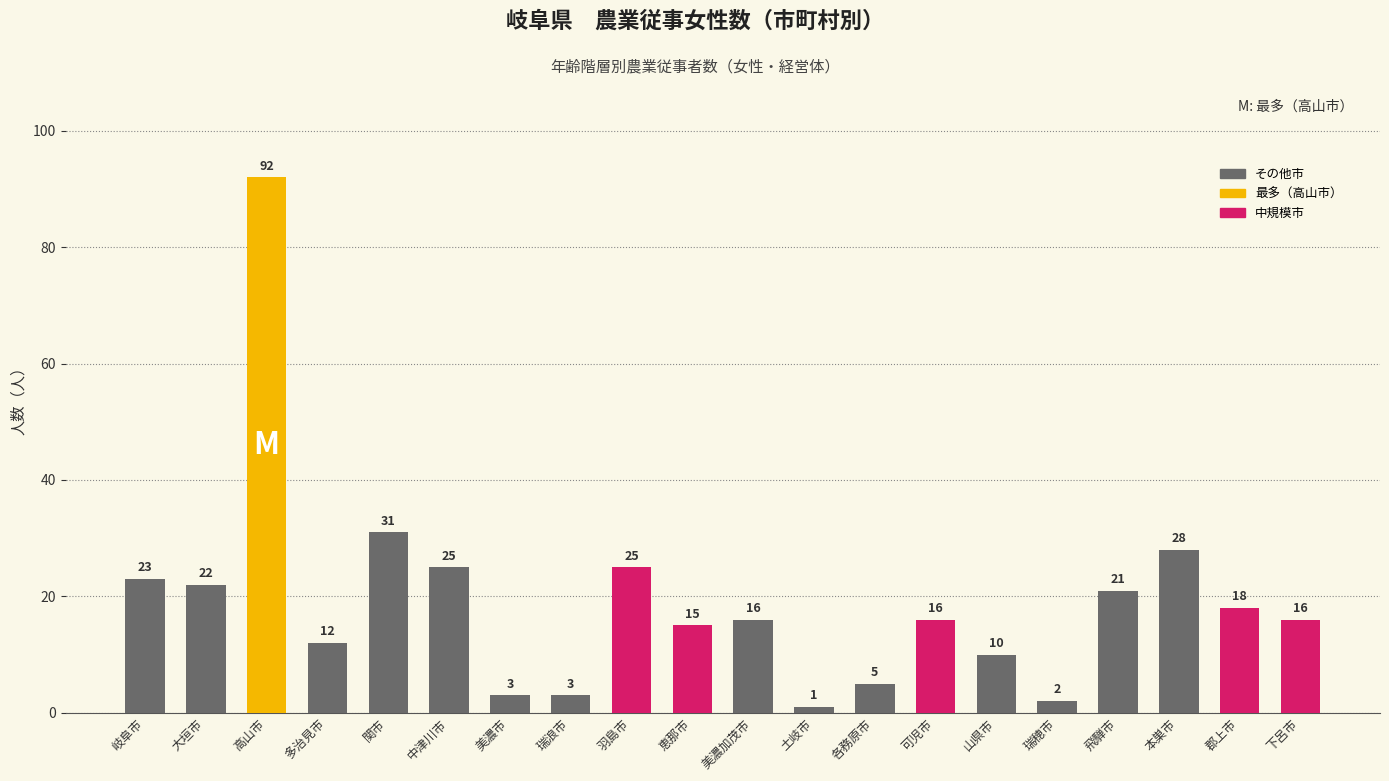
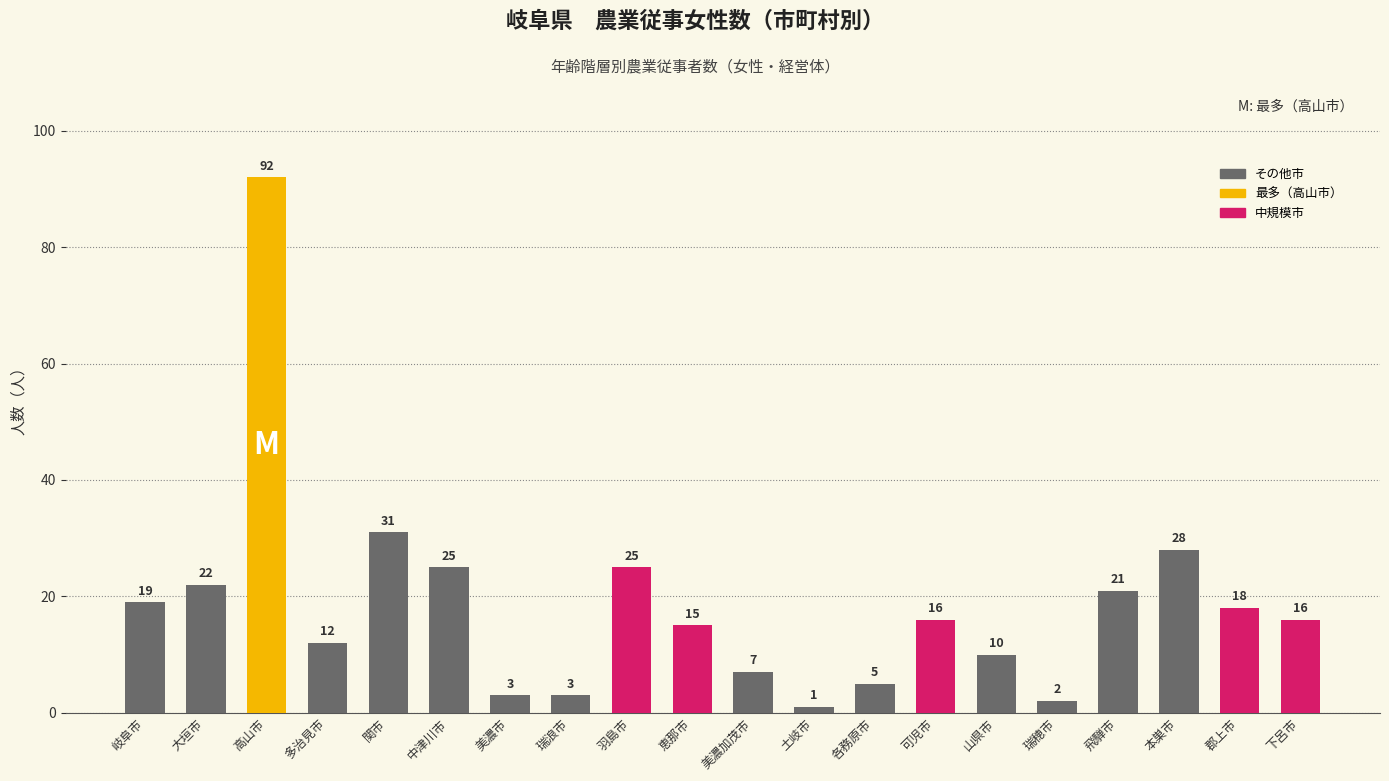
岐阜市: 23 -> 19
美濃加茂市: 16 -> 7
